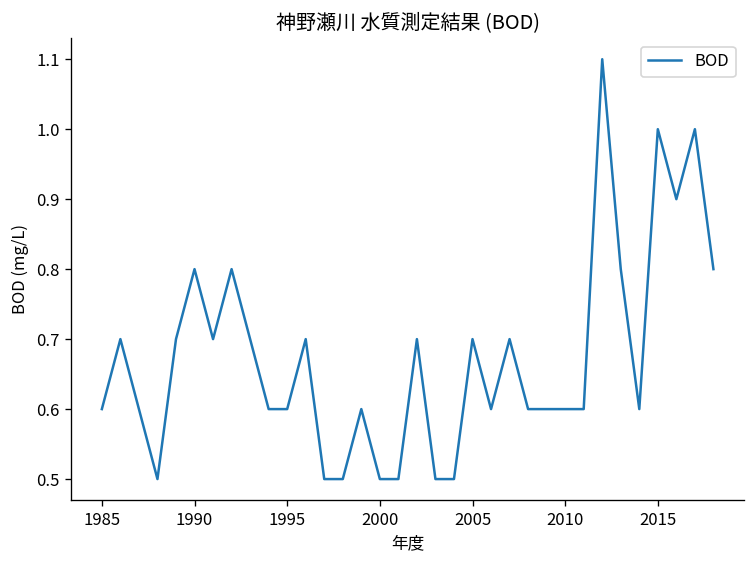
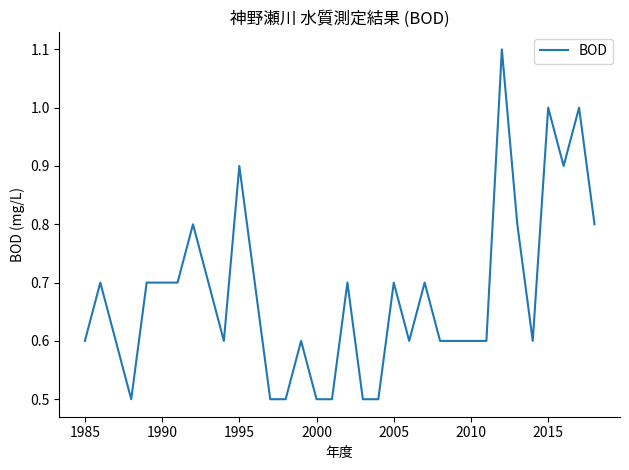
1990: 0.8 -> 0.7
1995: 0.6 -> 0.9
